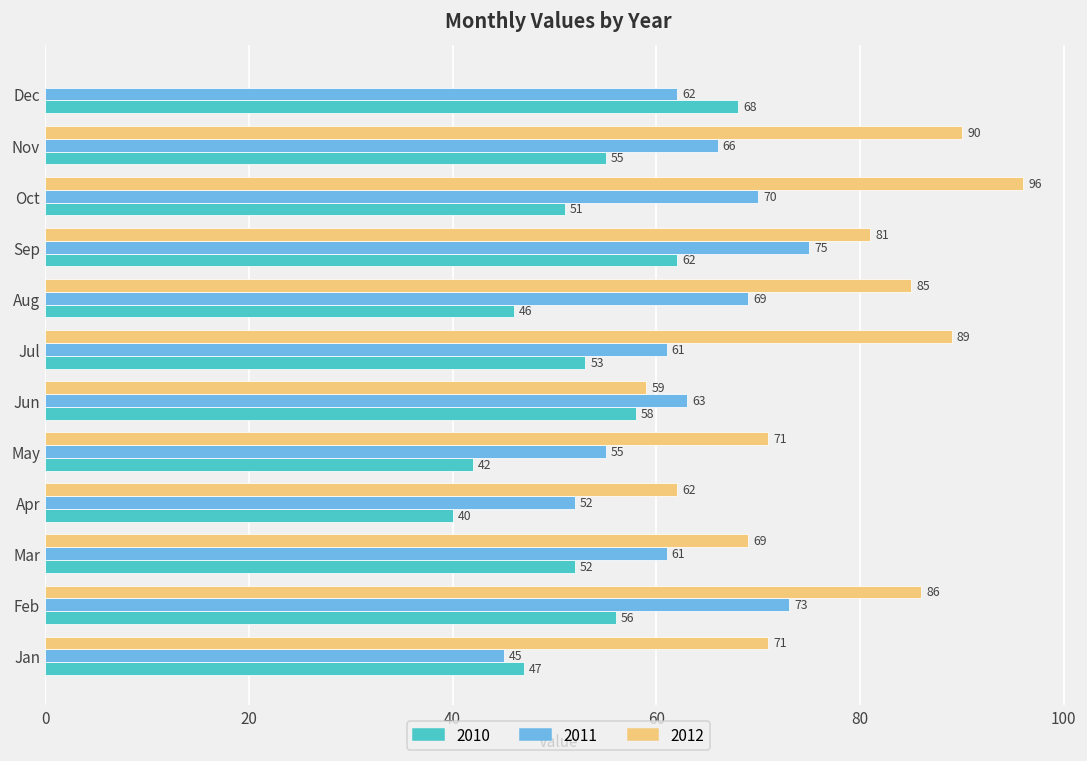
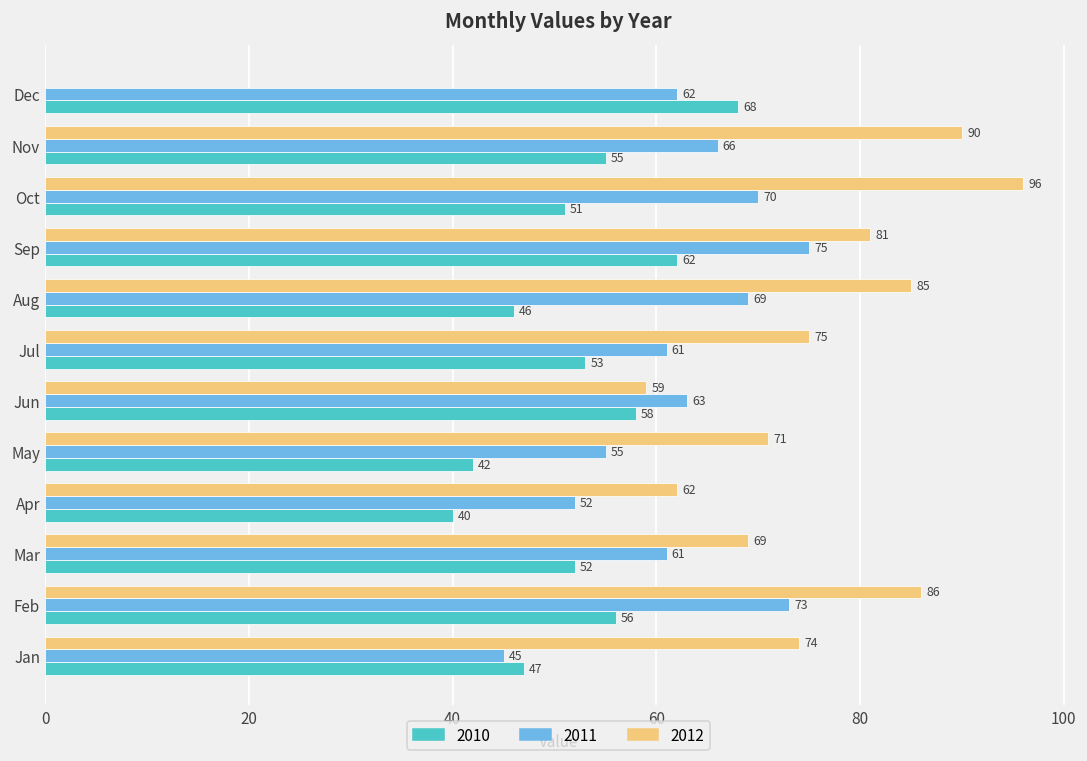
2012, Jul: 89 -> 75
2012, Jan: 71 -> 74
